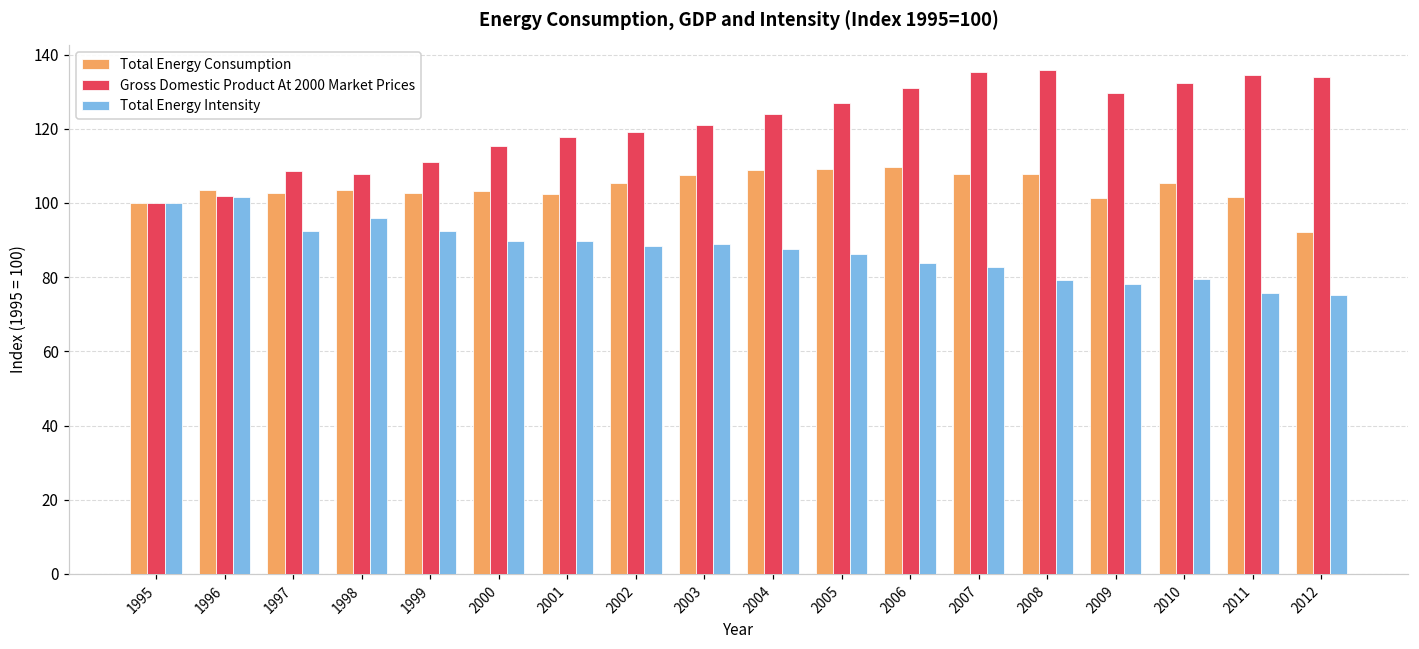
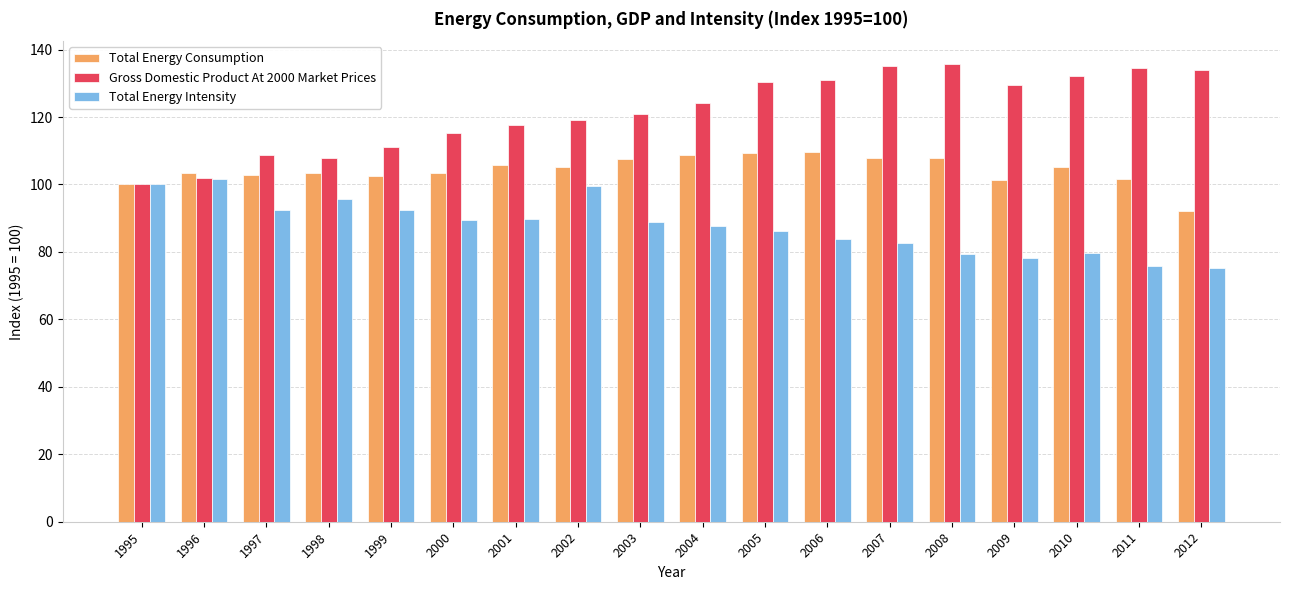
Total Energy Consumption, 2001: 102 -> 106
Total Energy Intensity, 2002: 88 -> 100
Gross Domestic Product At 2000 Market Prices, 2005: 127 -> 131
